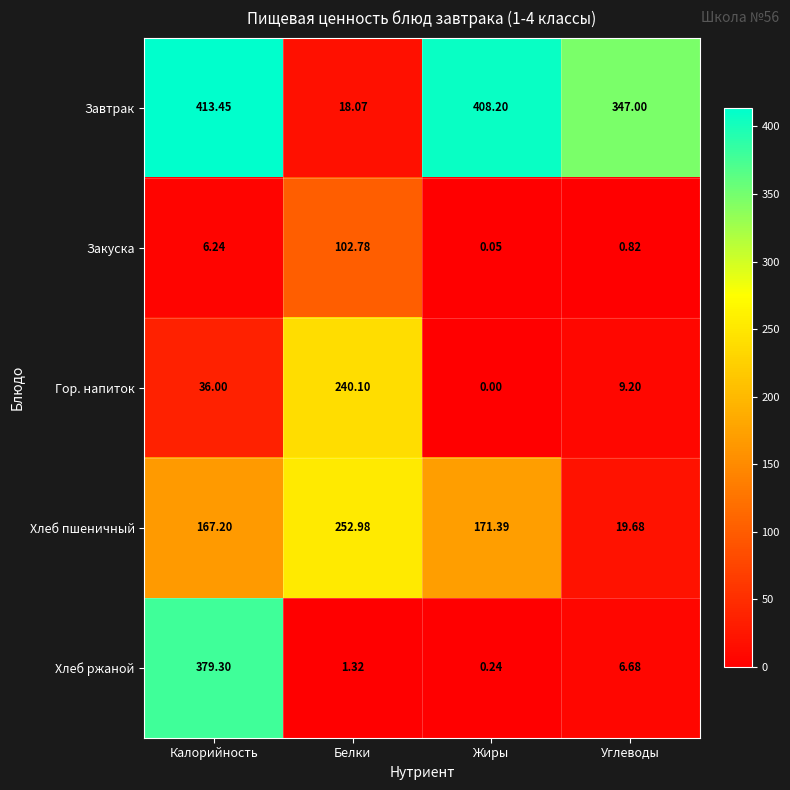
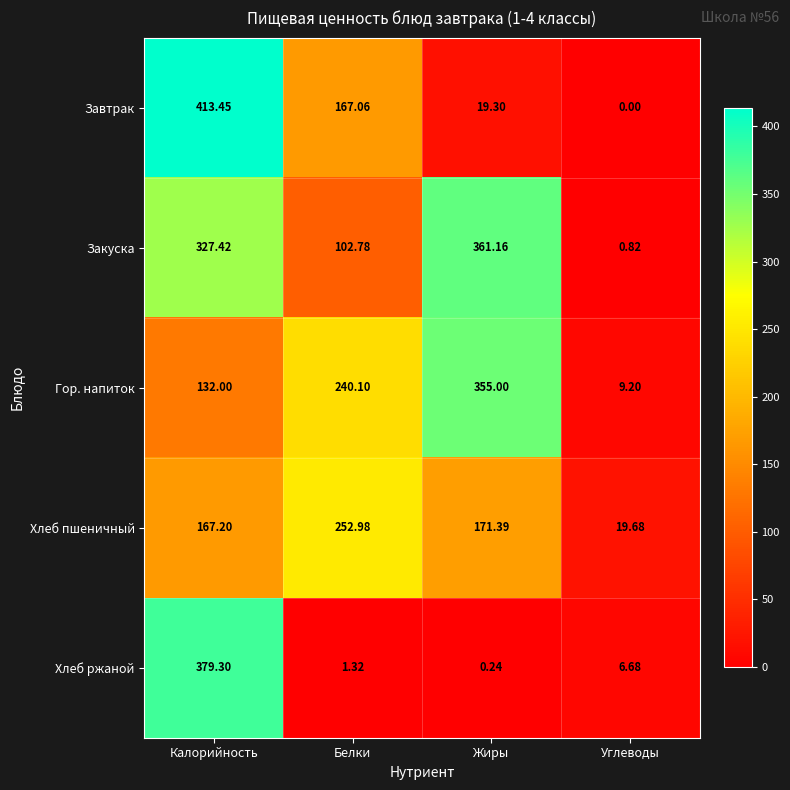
Завтрак, Белки: 18.07 -> 167.06
Завтрак, Жиры: 408.20 -> 19.30
Завтрак, Углеводы: 347.00 -> 0.00
Закуска, Калорийность: 6.24 -> 327.42
Закуска, Жиры: 0.05 -> 361.16
Гор. напиток, Калорийность: 36.00 -> 132.00
Гор. напиток, Жиры: 0.00 -> 355.00
